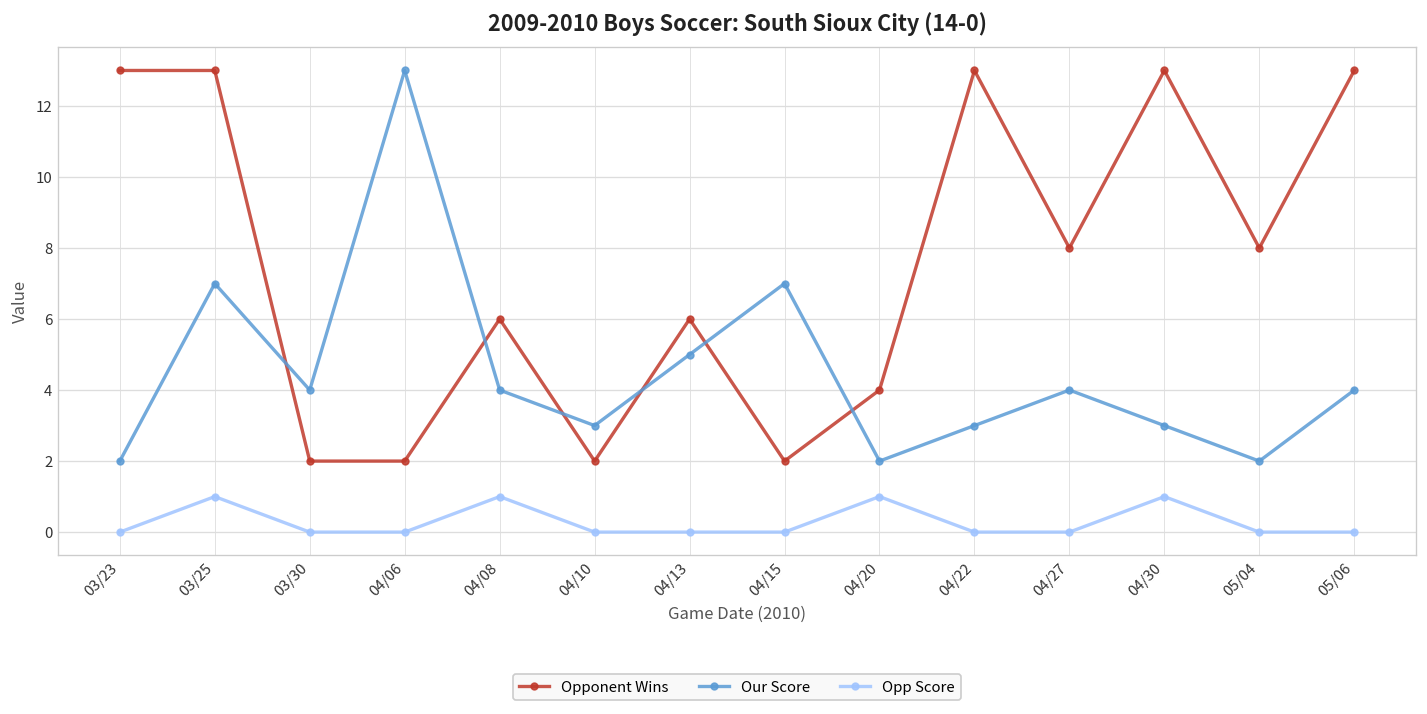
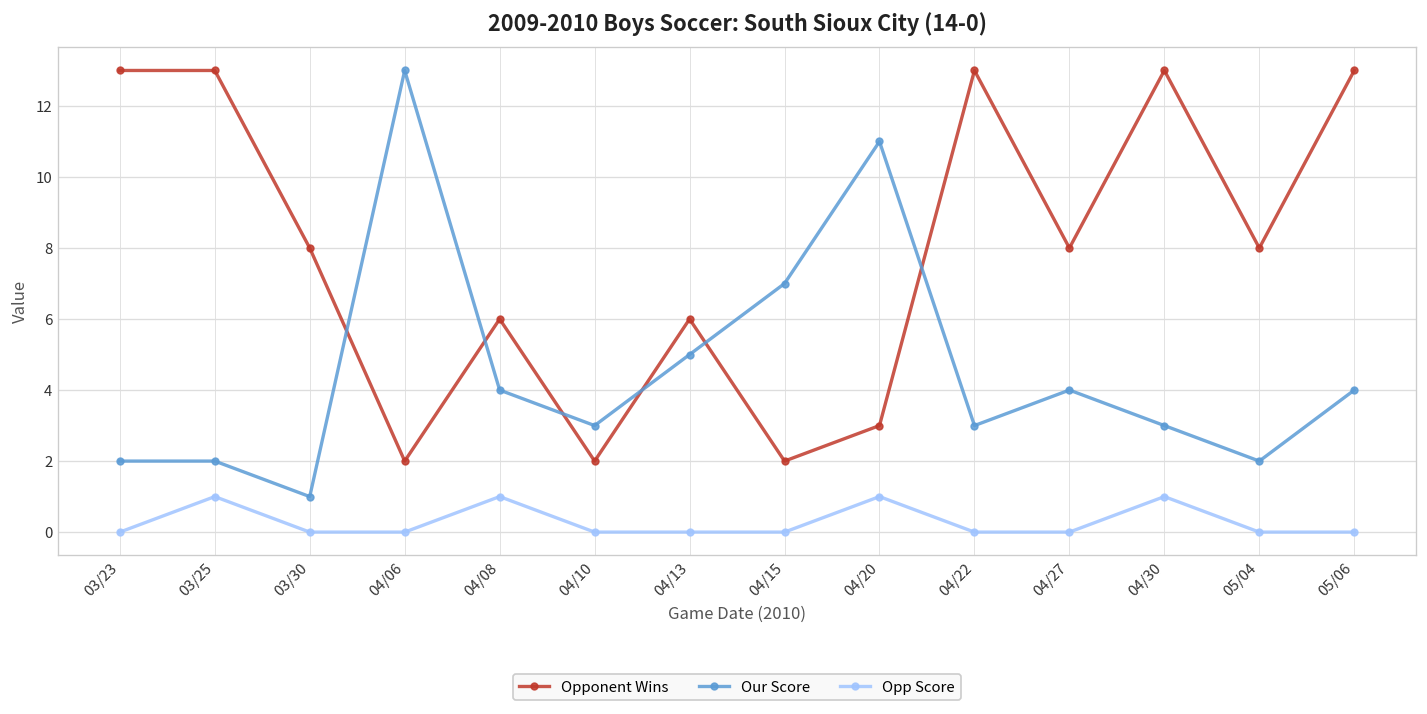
Our Score, 03/25: 7 -> 2
Opponent Wins, 03/30: 2 -> 8
Our Score, 03/30: 4 -> 1
Opponent Wins, 04/20: 4 -> 3
Our Score, 04/20: 2 -> 11
